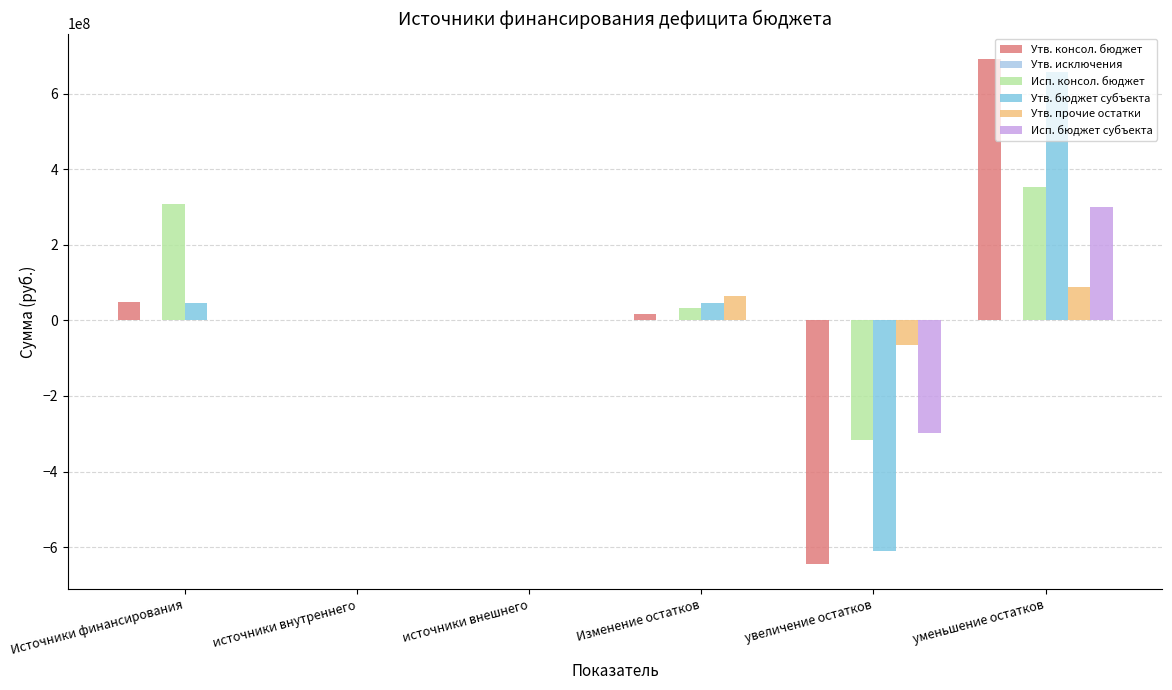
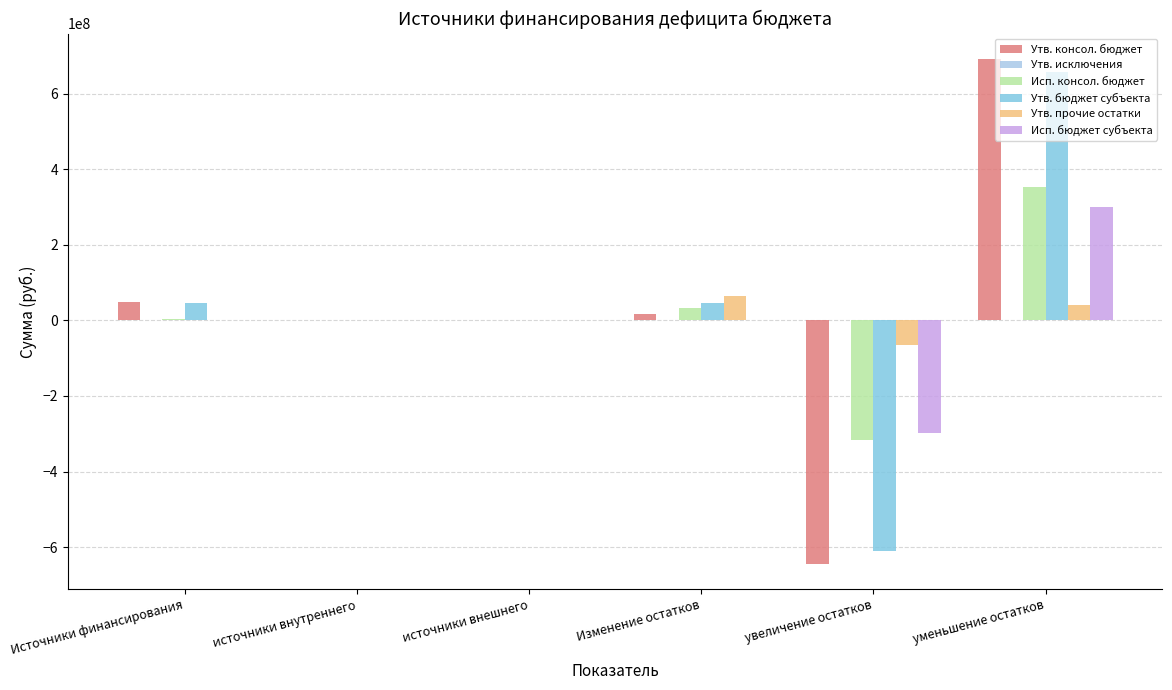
Исп. консол. бюджет, Источники финансирования: 310000000 -> 0
Утв. прочие остатки, уменьшение остатков: 90000000 -> 40000000
